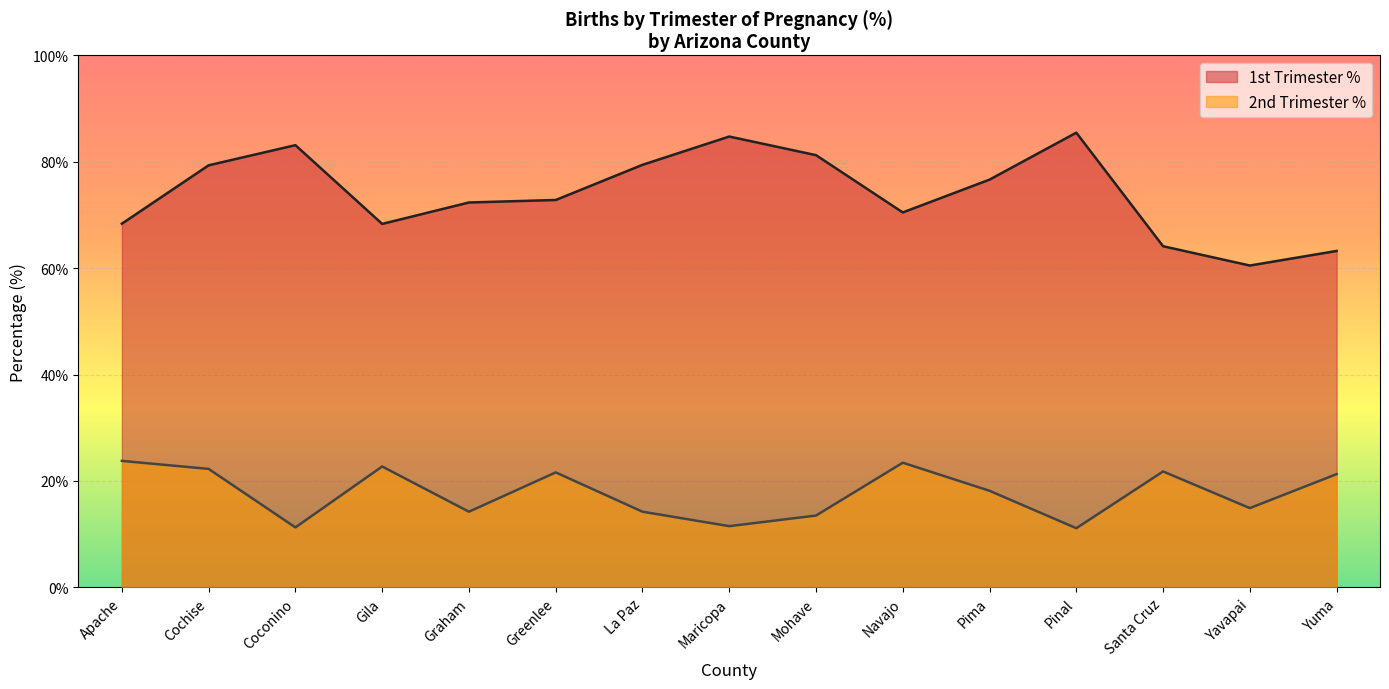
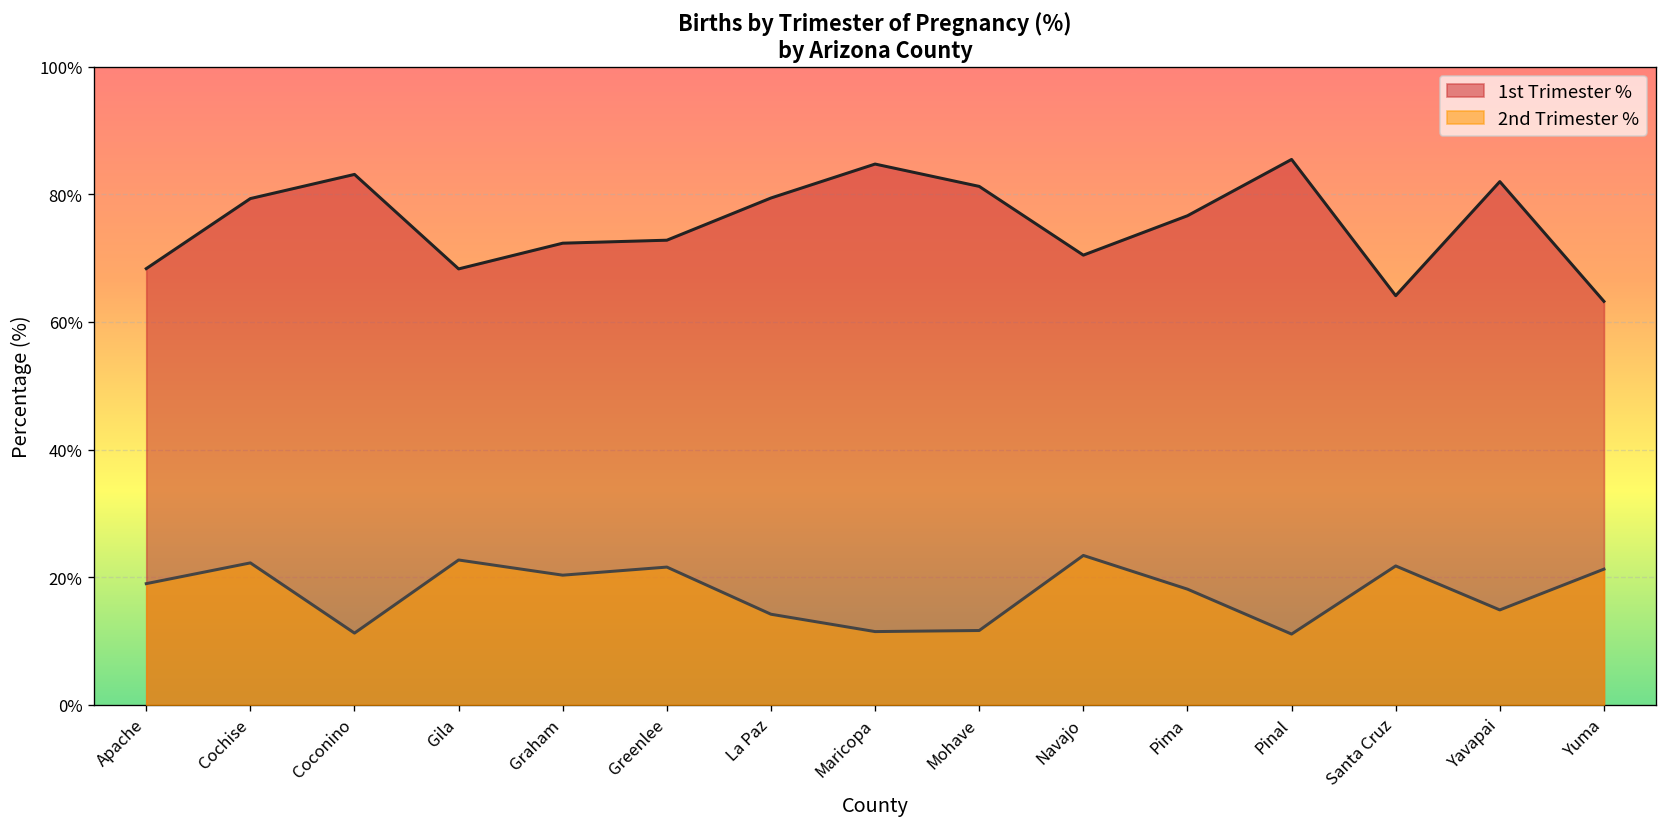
2nd Trimester %, Apache: 24% -> 19%
2nd Trimester %, Graham: 14% -> 20%
2nd Trimester %, Mohave: 13% -> 12%
1st Trimester %, Yavapai: 60% -> 82%
